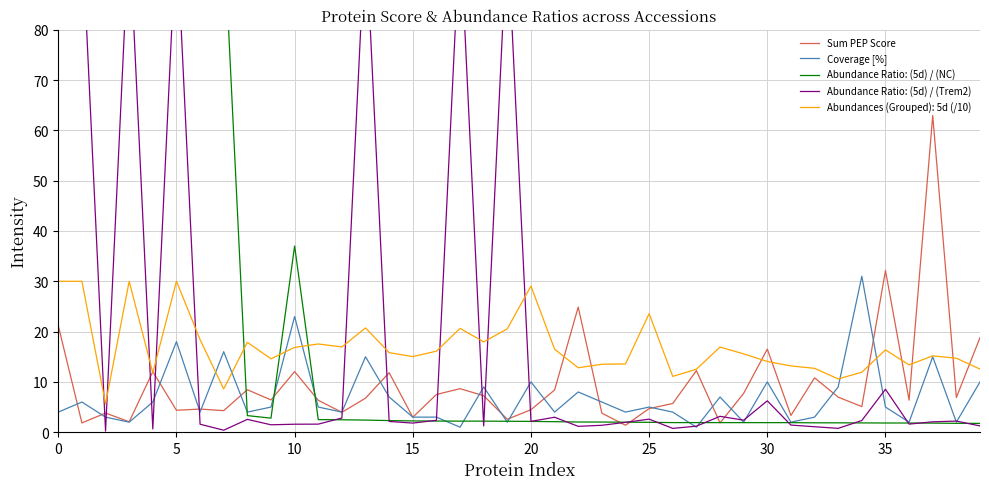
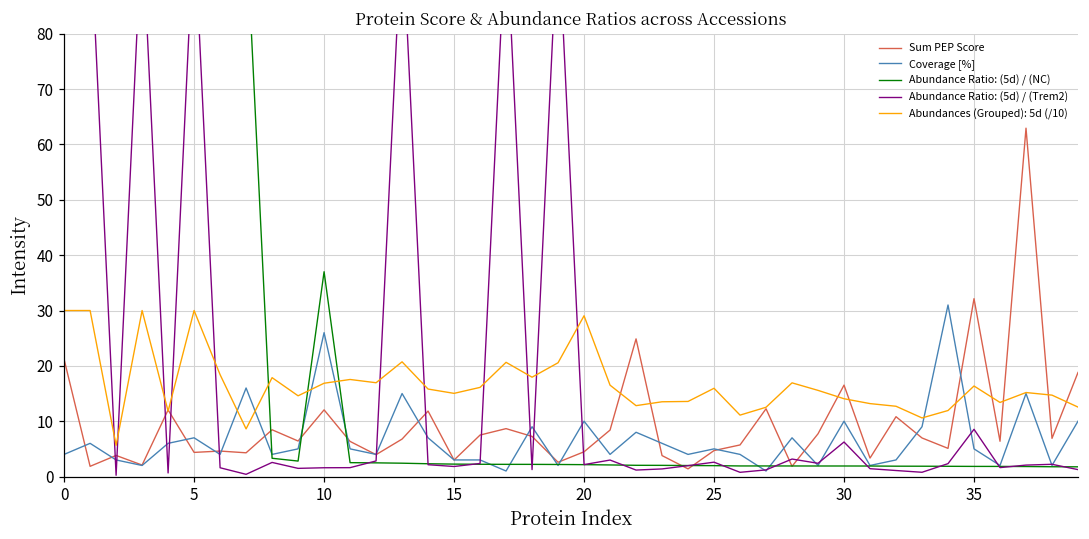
Coverage [%], 5: 18 -> 7
Coverage [%], 10: 23 -> 26
Abundances (Grouped): 5d (/10), 25: 24 -> 16
